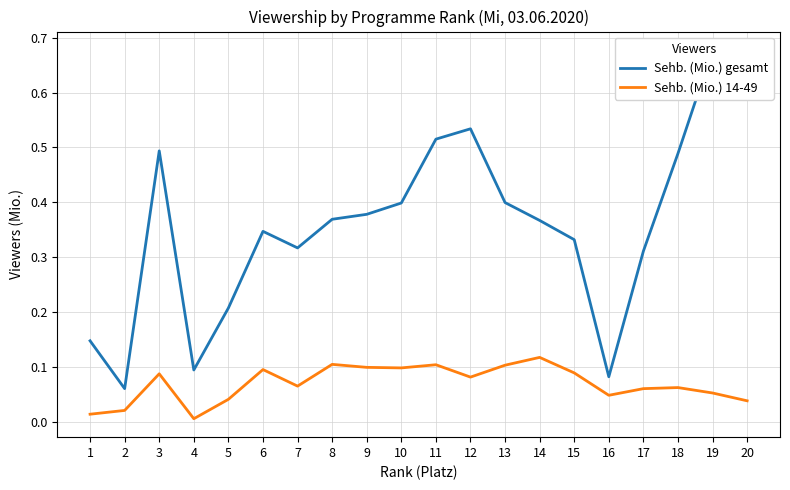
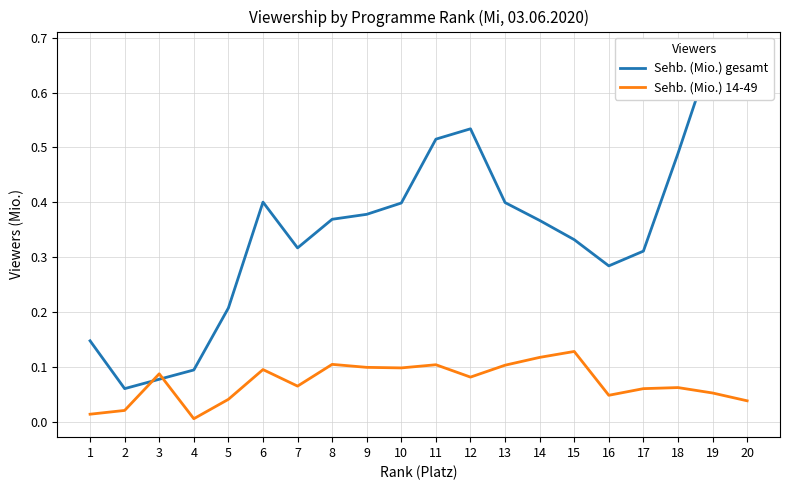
Sehb. (Mio.) gesamt, 3: 0.49 -> 0.08
Sehb. (Mio.) gesamt, 6: 0.35 -> 0.40
Sehb. (Mio.) 14-49, 15: 0.09 -> 0.13
Sehb. (Mio.) gesamt, 16: 0.08 -> 0.28
